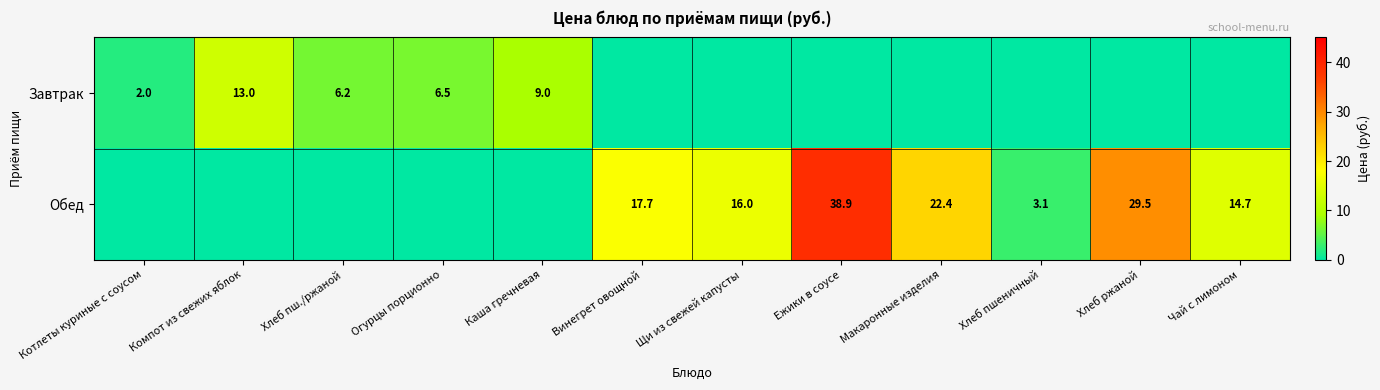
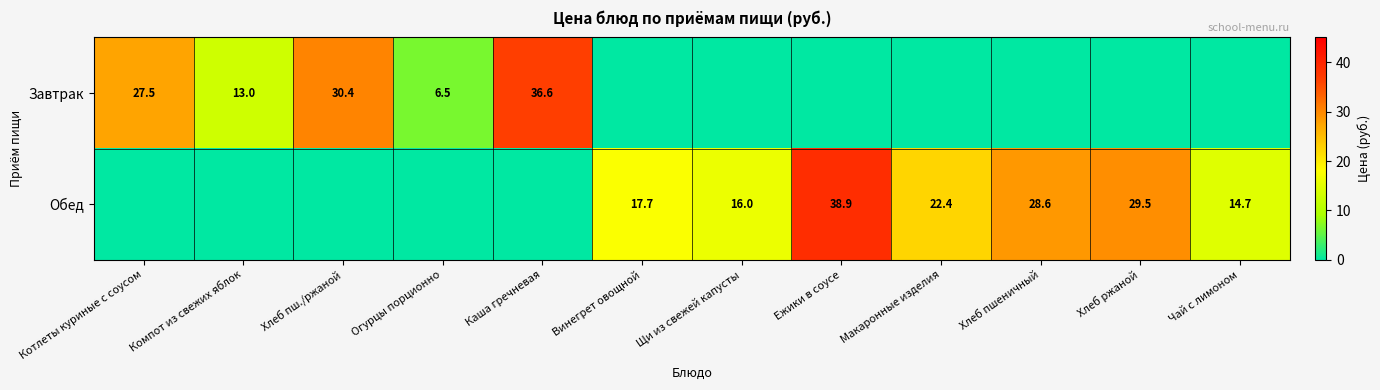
Завтрак, Котлеты куриные с соусом: 2.0 -> 27.5
Завтрак, Хлеб пш./ржаной: 6.2 -> 30.4
Завтрак, Каша гречневая: 9.0 -> 36.6
Обед, Хлеб пшеничный: 3.1 -> 28.6
